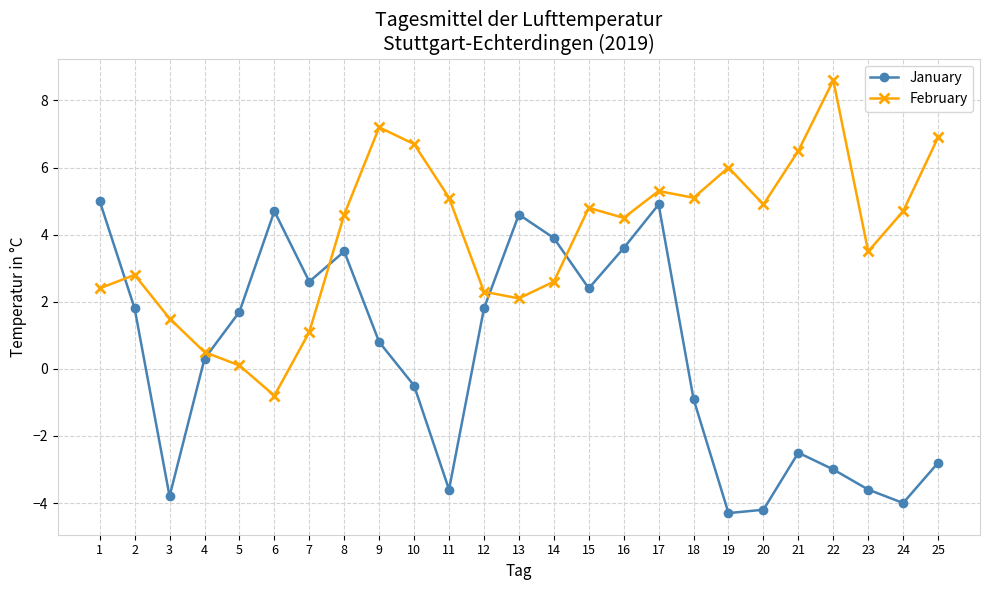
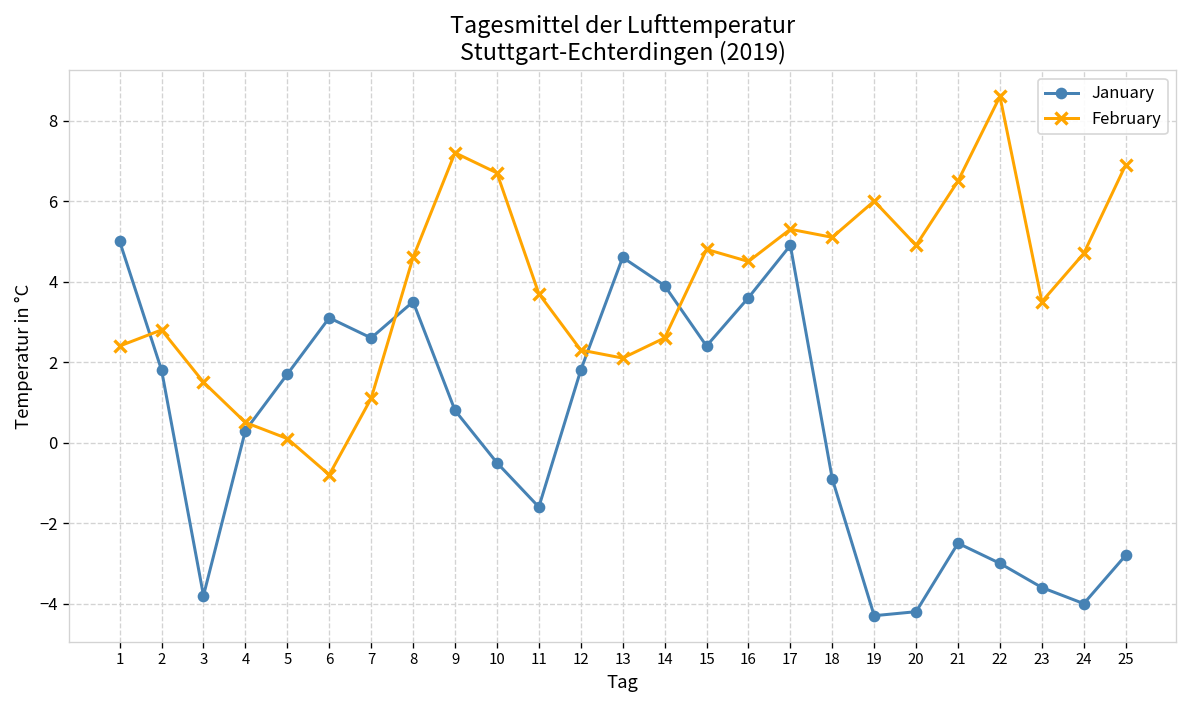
January, 6: 4.7 -> 3.1
January, 11: -3.6 -> -1.6
February, 11: 5.1 -> 3.7
